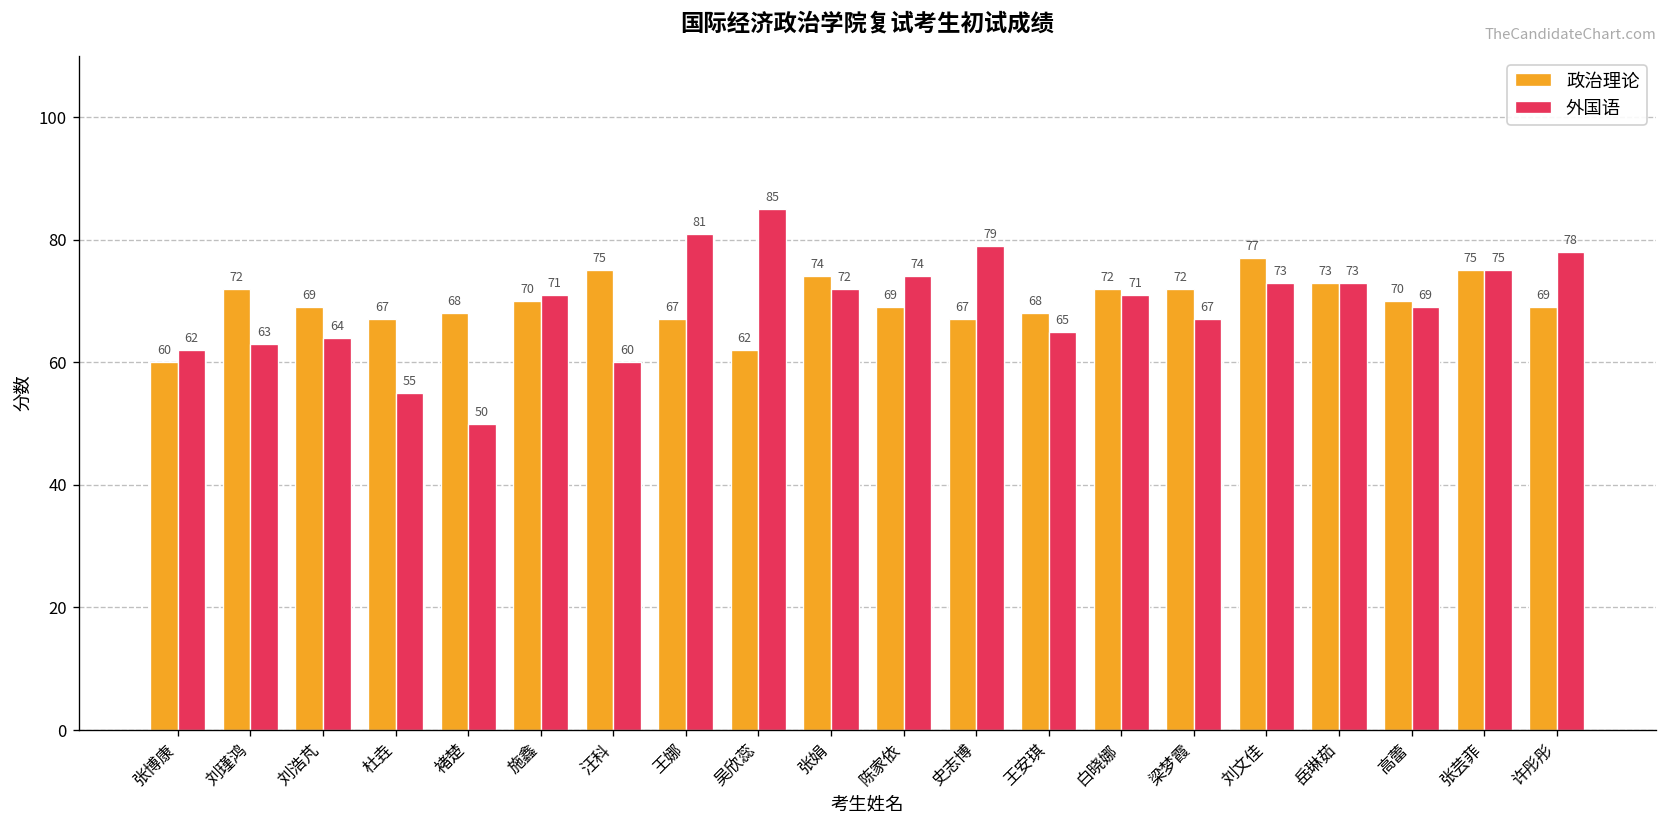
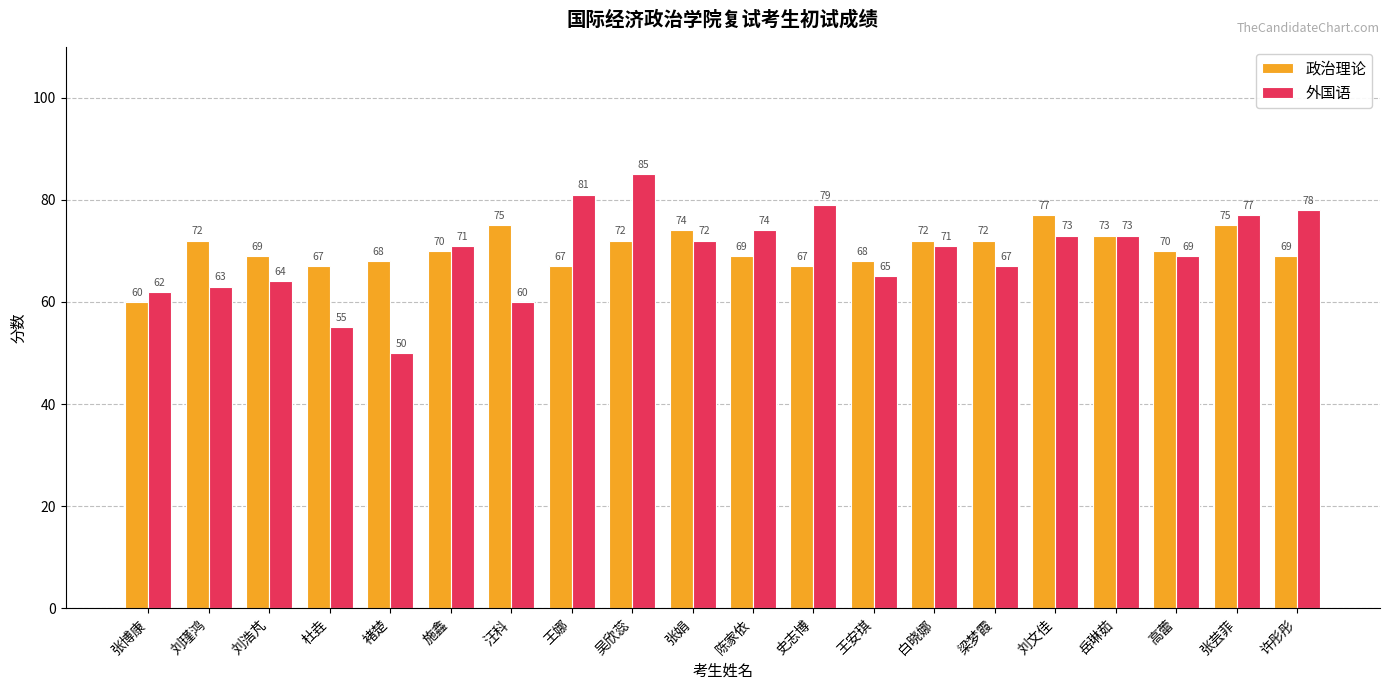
政治理论, 吴欣蕊: 62 -> 72
外国语, 张芸菲: 75 -> 77
